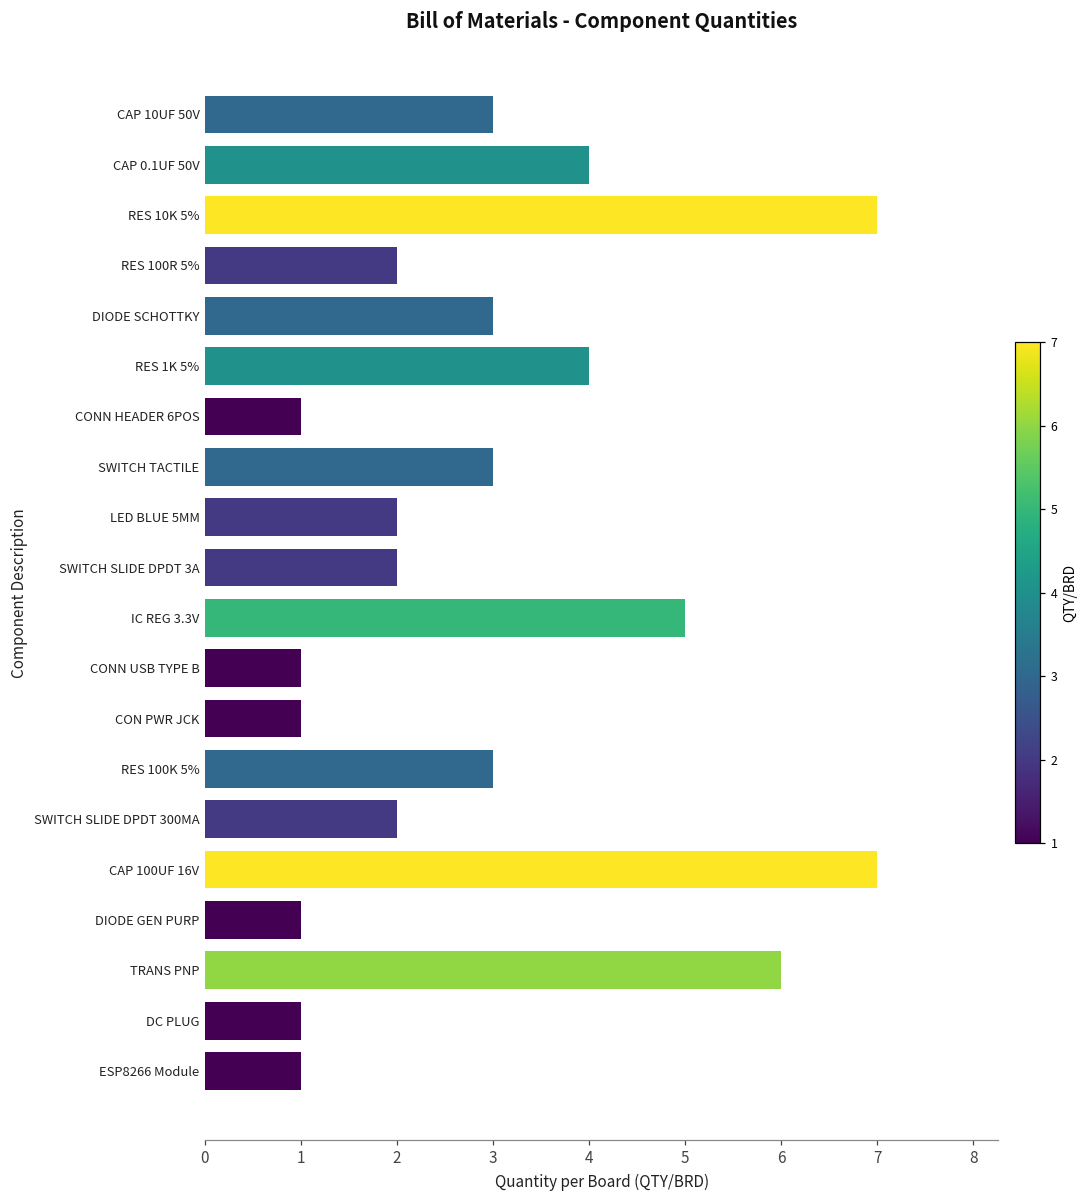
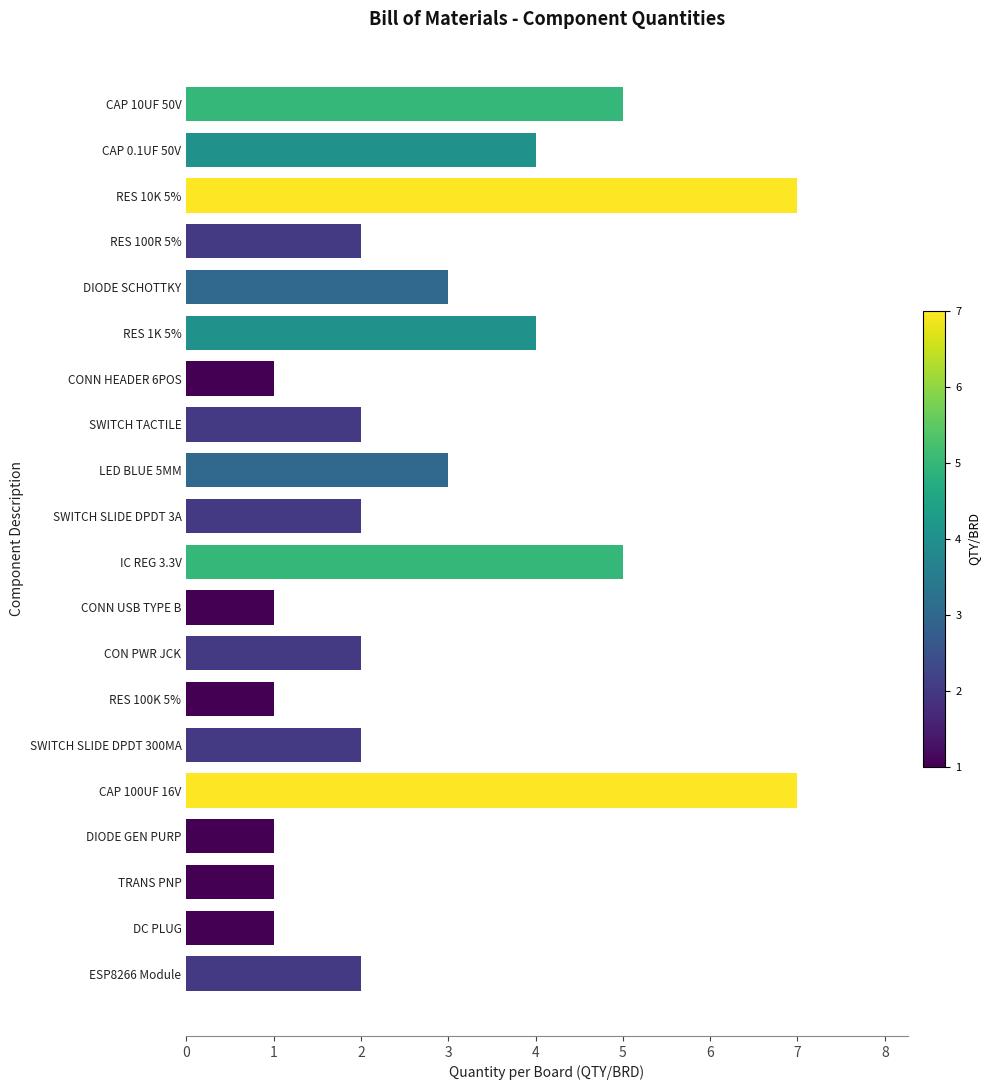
CAP 10UF 50V: 3 -> 5
SWITCH TACTILE: 3 -> 2
LED BLUE 5MM: 2 -> 3
CON PWR JCK: 1 -> 2
RES 100K 5%: 3 -> 1
TRANS PNP: 6 -> 1
ESP8266 Module: 1 -> 2
